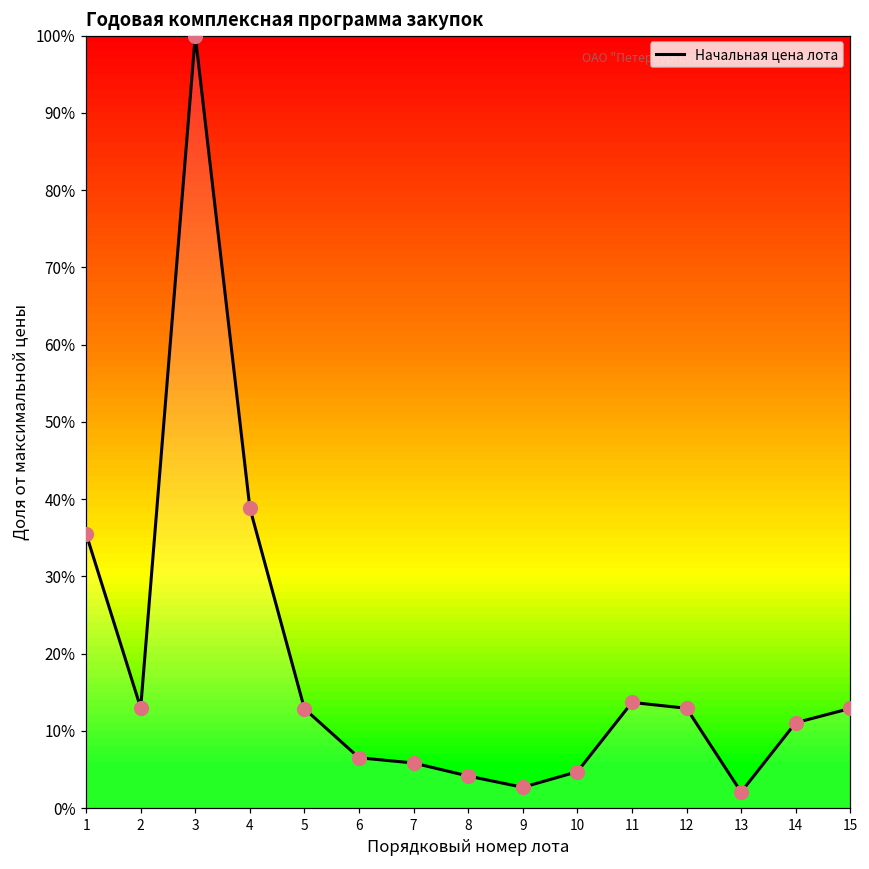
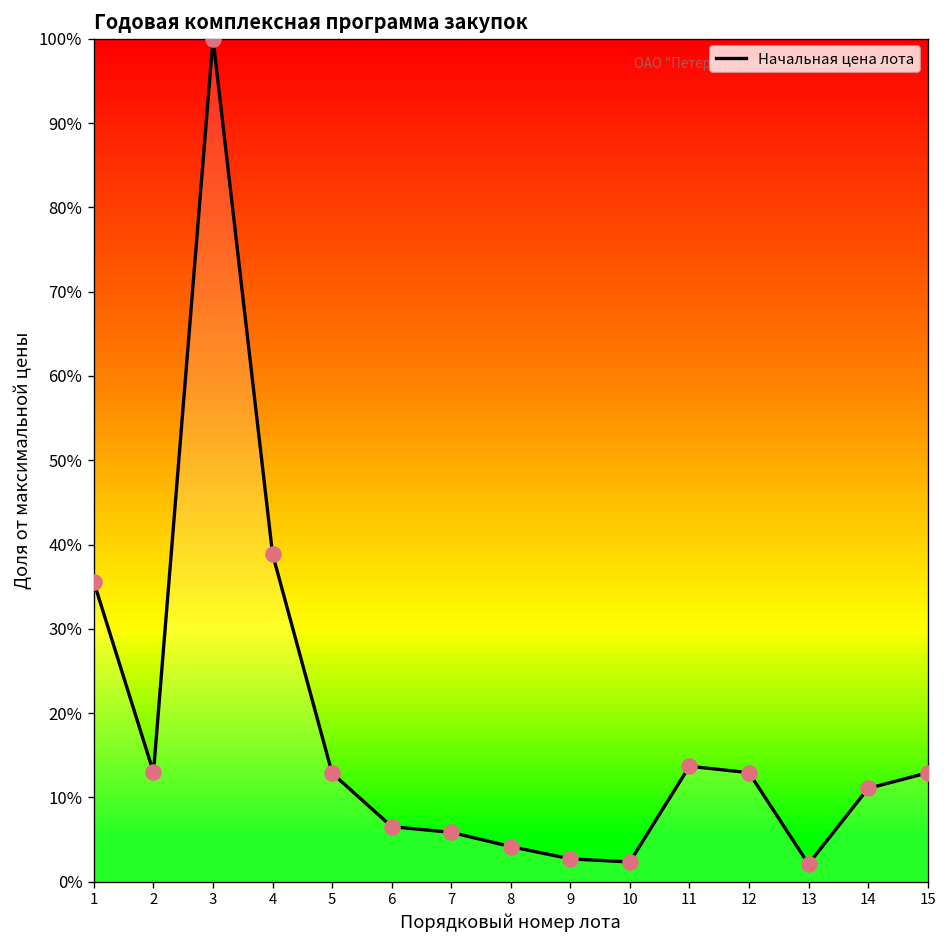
10: 5% -> 2%
